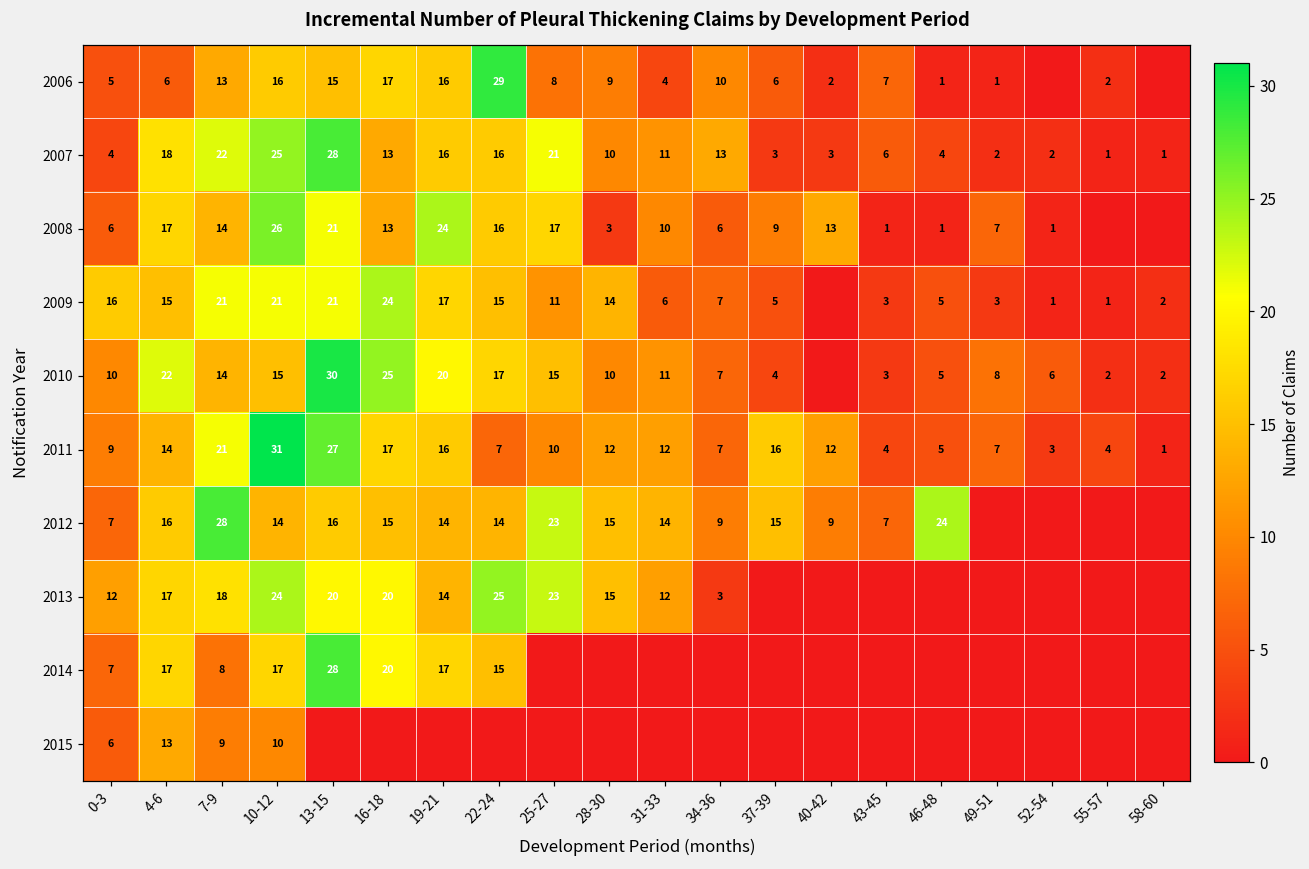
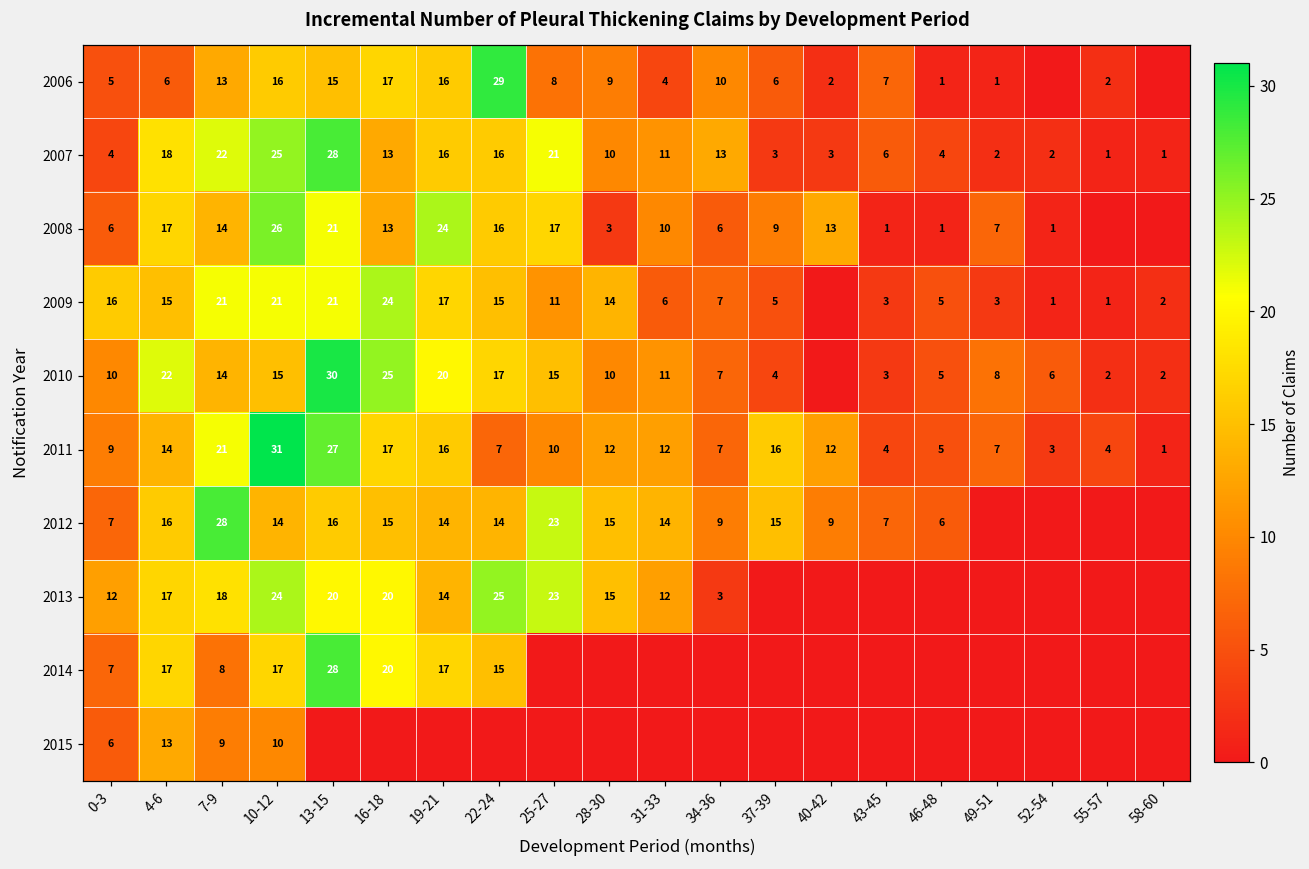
2012, 46-48: 24 -> 6
